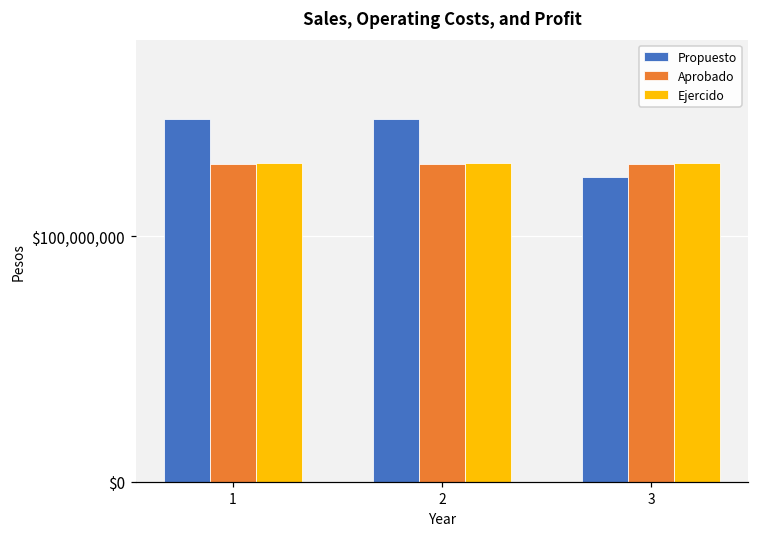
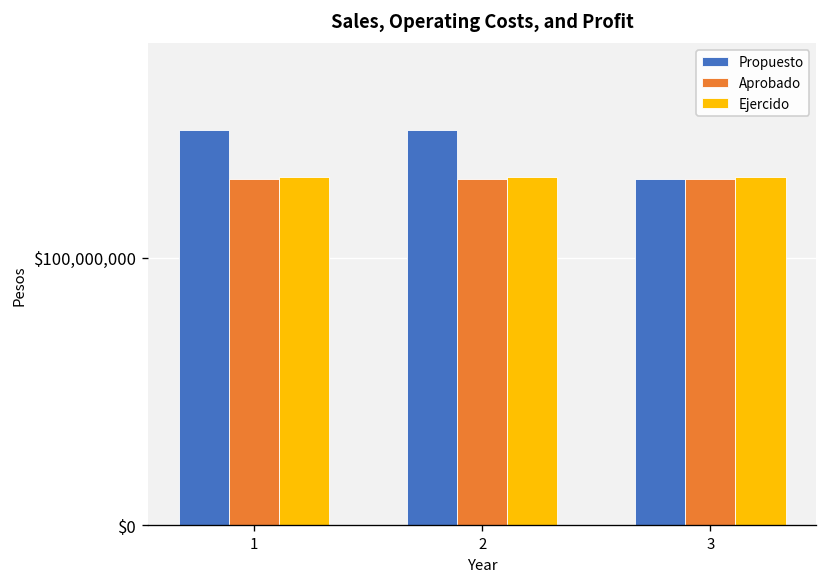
Propuesto, 3: $124,000,000 -> $129,000,000
